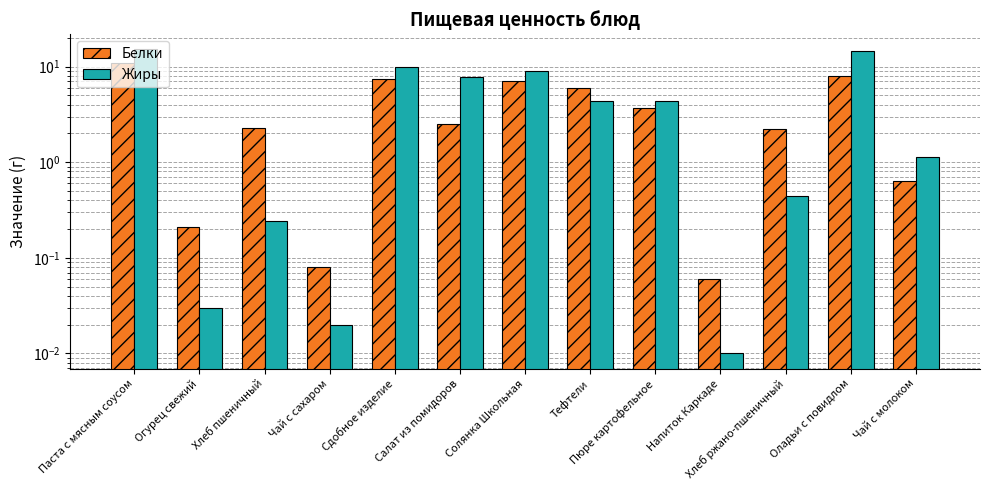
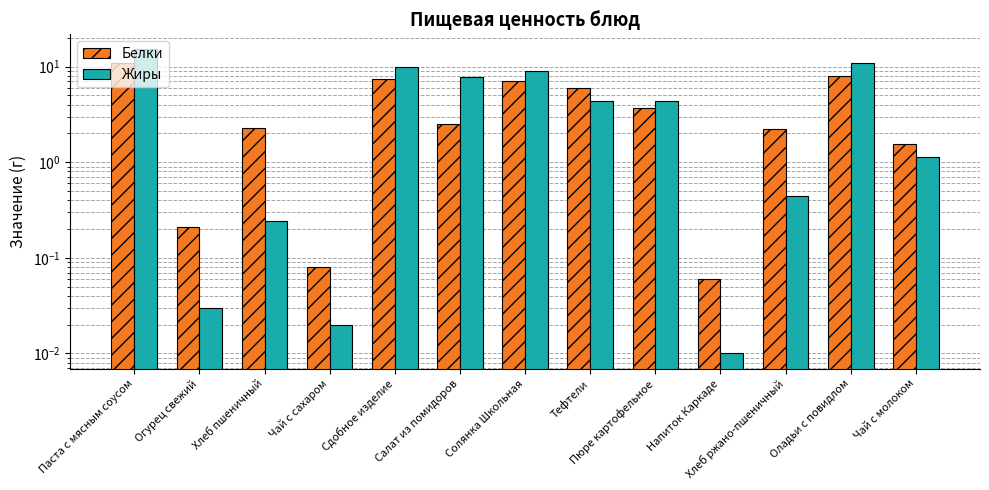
Жиры, Оладьи с повидлом: 14 -> 11
Белки, Чай с молоком: 0.6 -> 1.5
